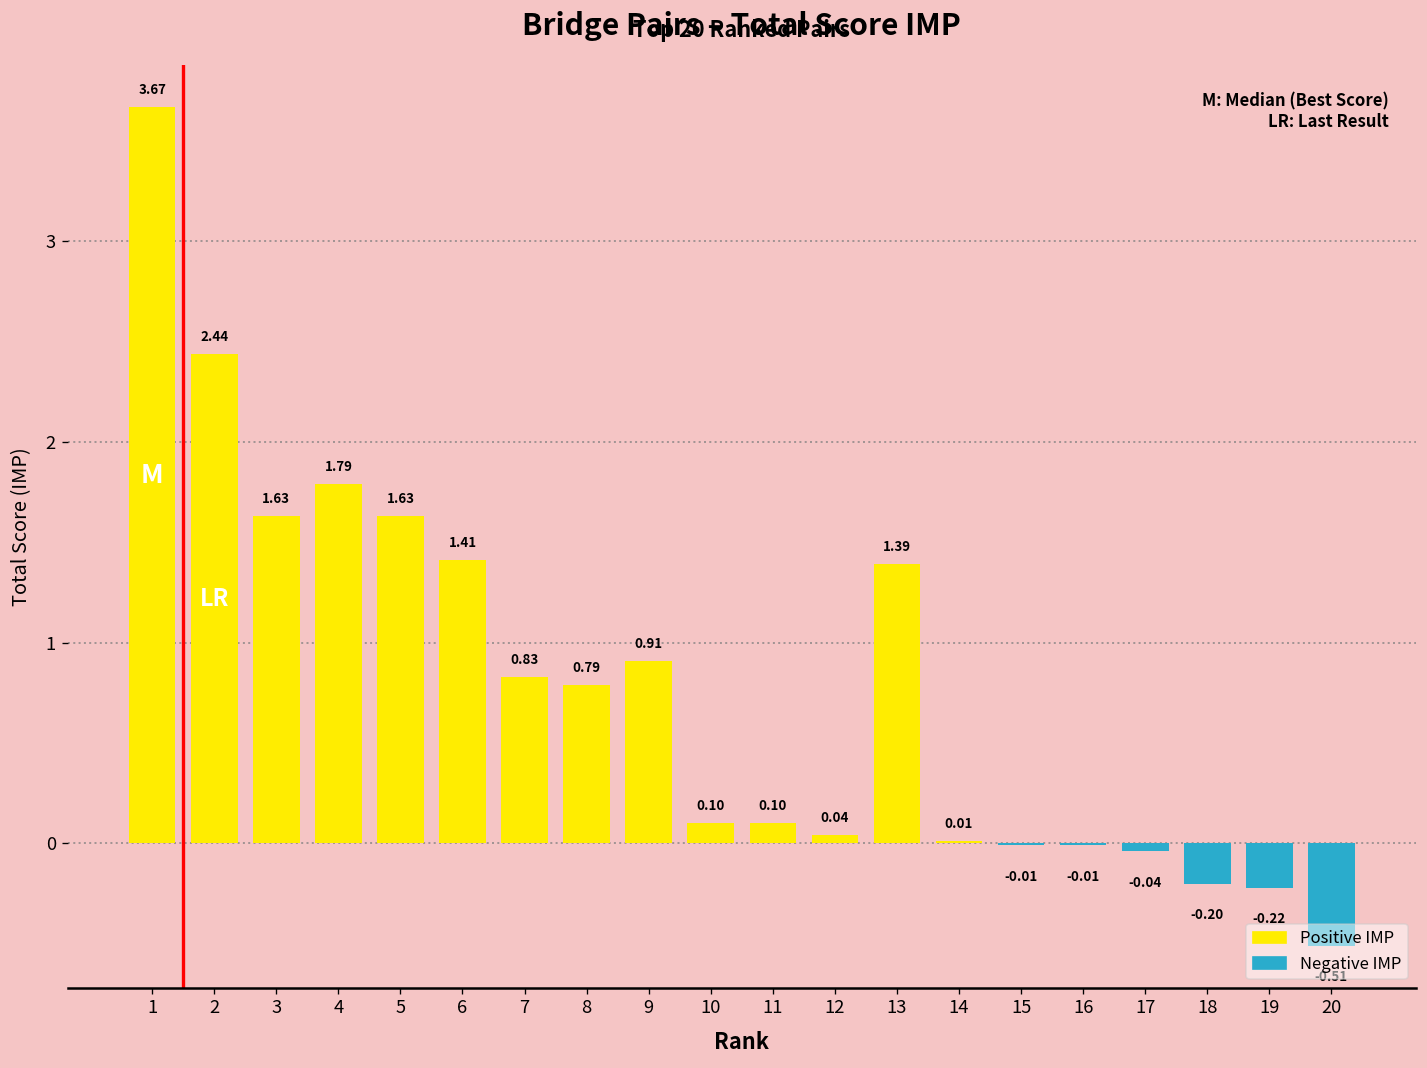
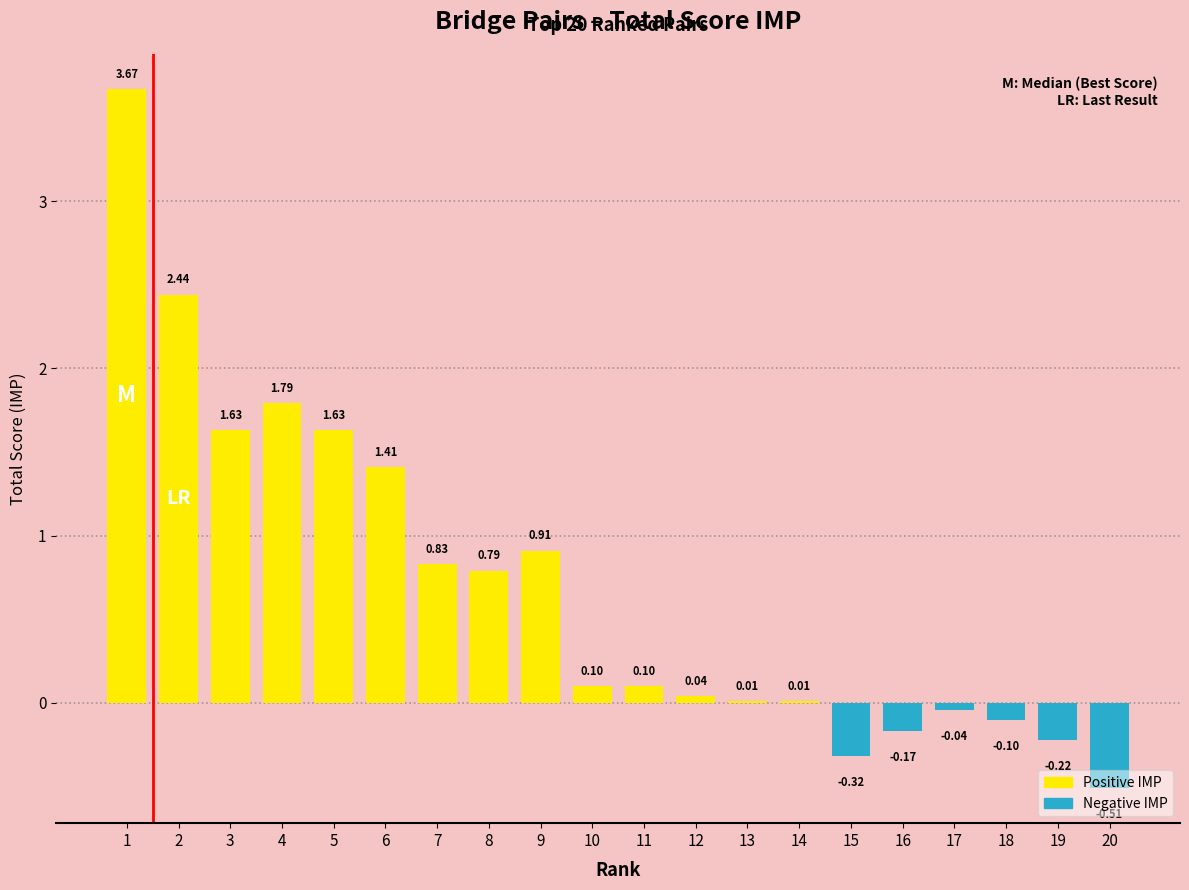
13: 1.39 -> 0.01
15: -0.01 -> -0.32
16: -0.01 -> -0.17
18: -0.20 -> -0.10
